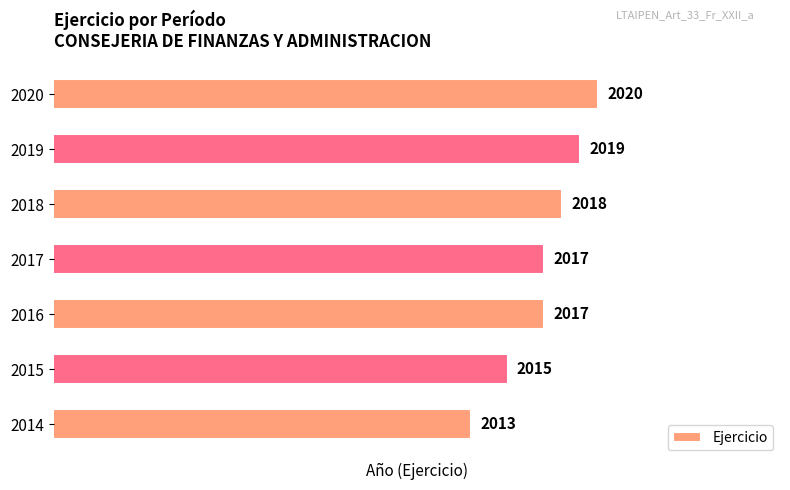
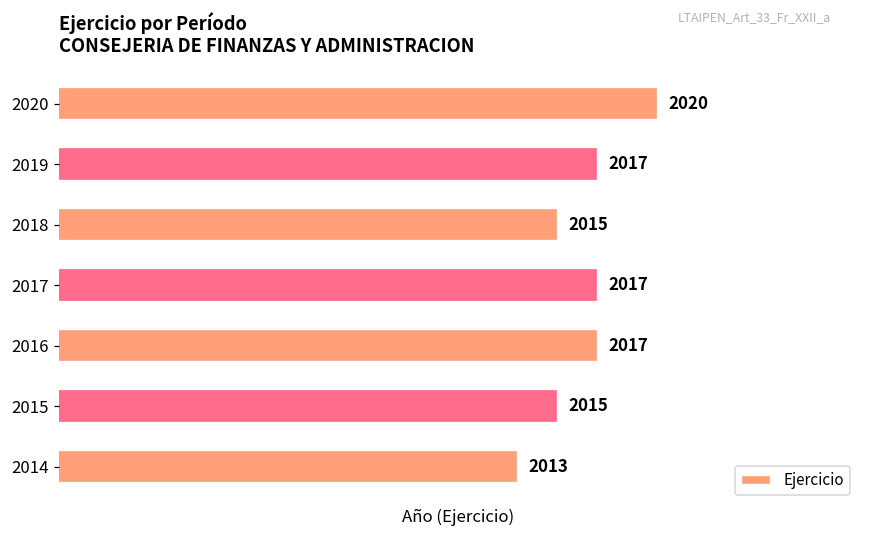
2019: 2019 -> 2017
2018: 2018 -> 2015
